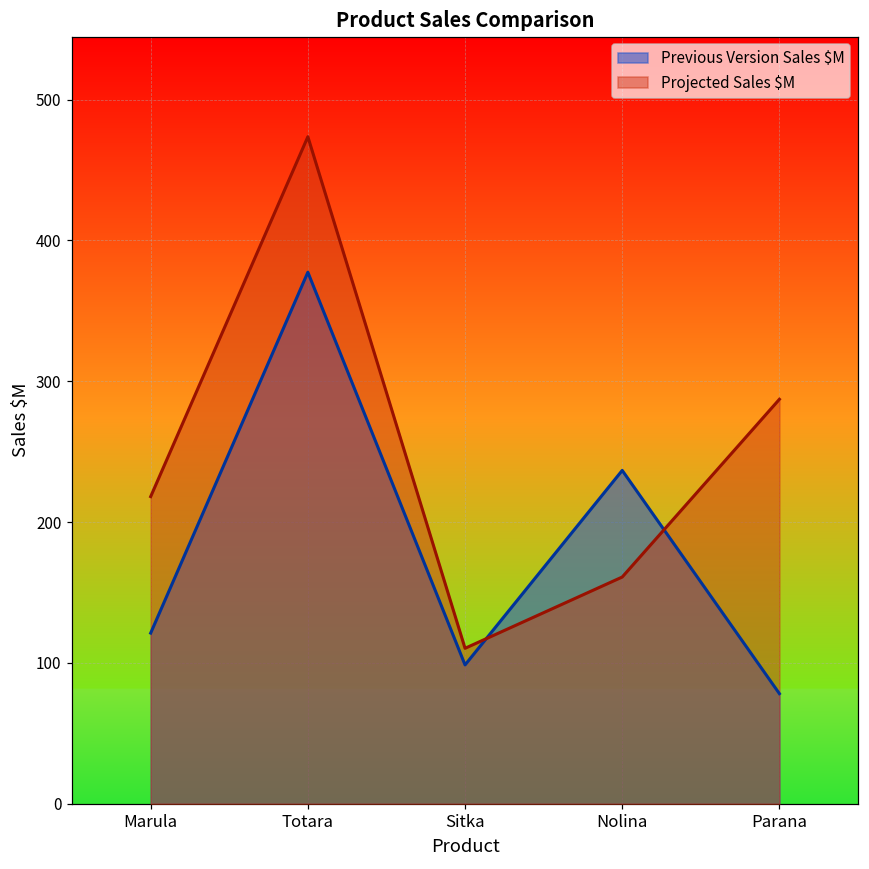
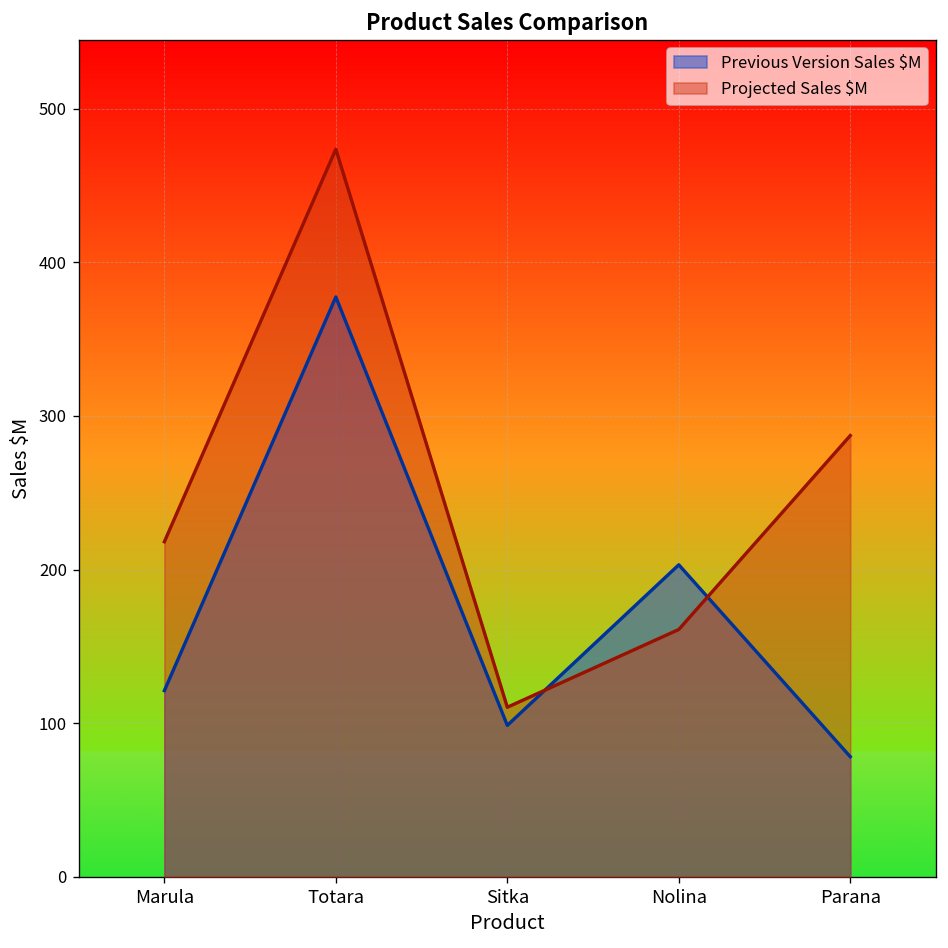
Previous Version Sales $M, Nolina: 237 -> 203
